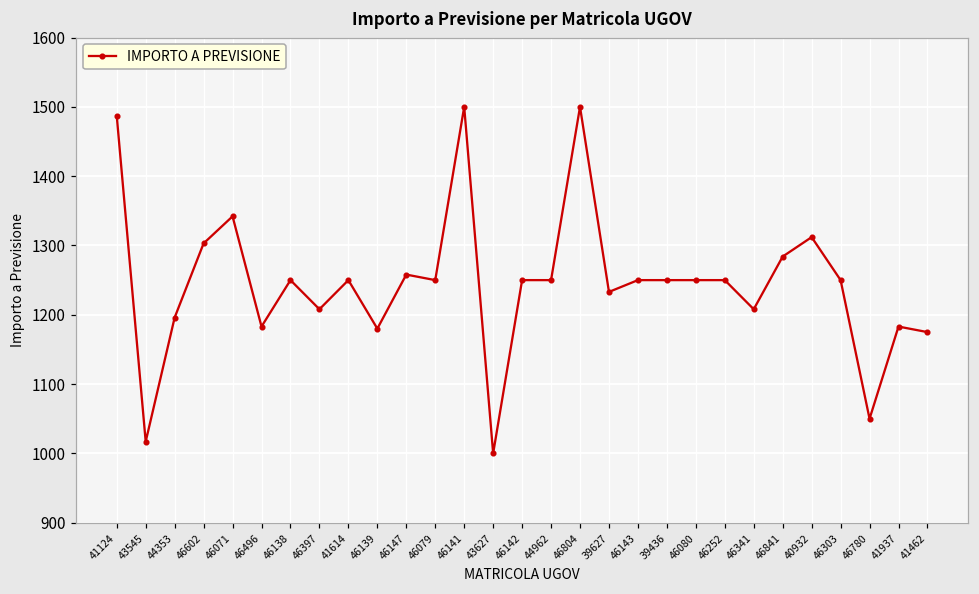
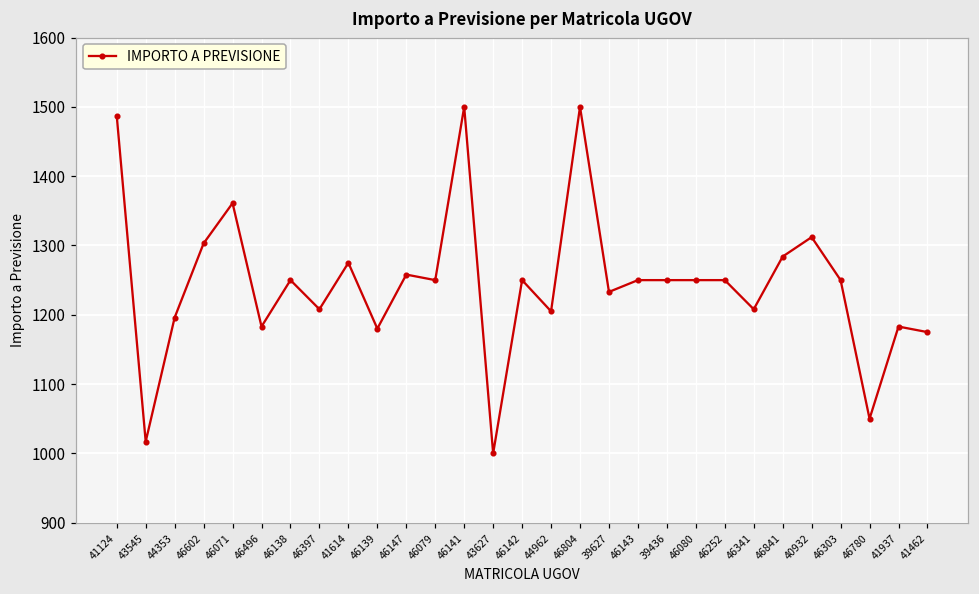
46071: 1340 -> 1360
41614: 1250 -> 1280
44962: 1250 -> 1210
